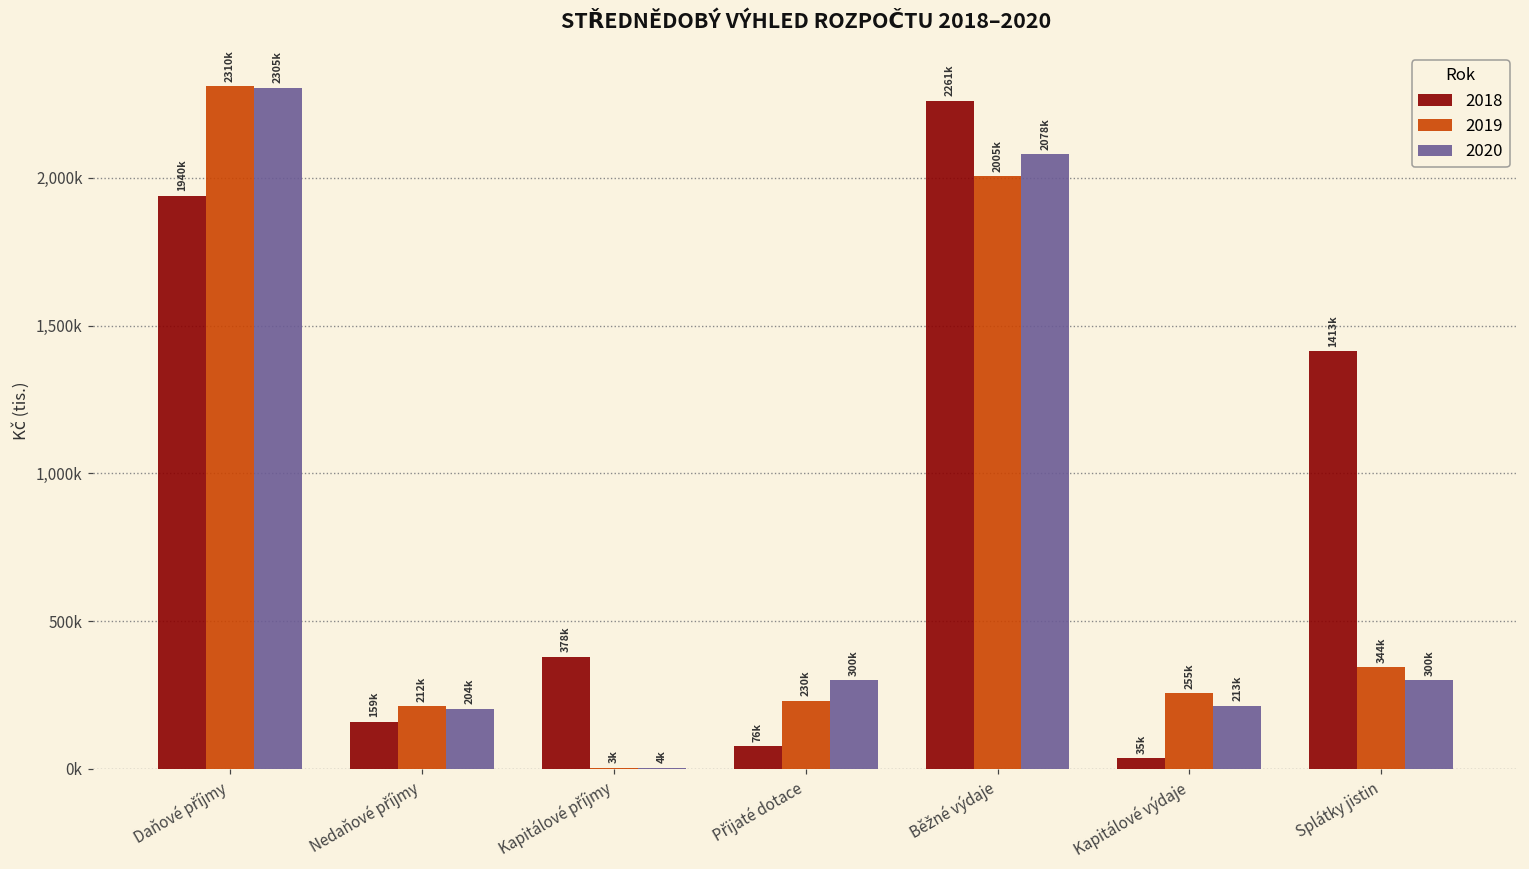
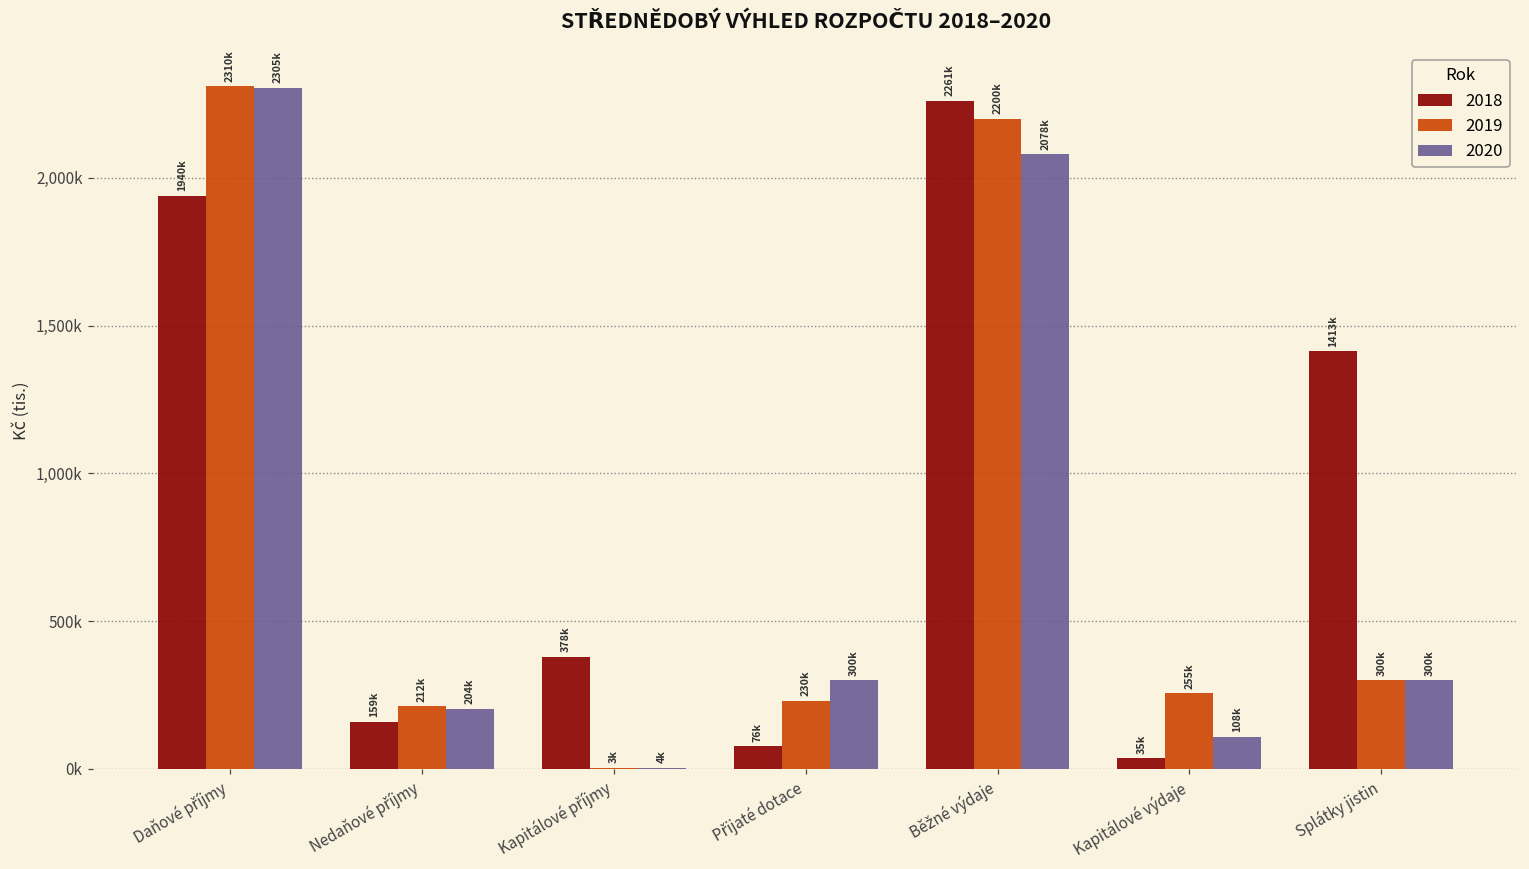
2019, Běžné výdaje: 2005k -> 2200k
2020, Kapitálové výdaje: 213k -> 108k
2019, Splátky jistin: 344k -> 300k
